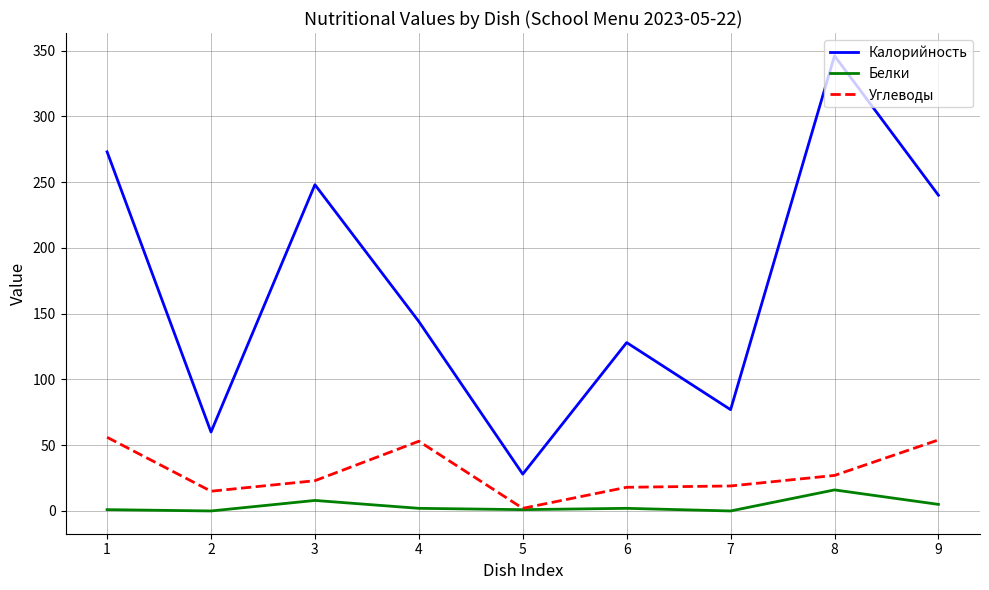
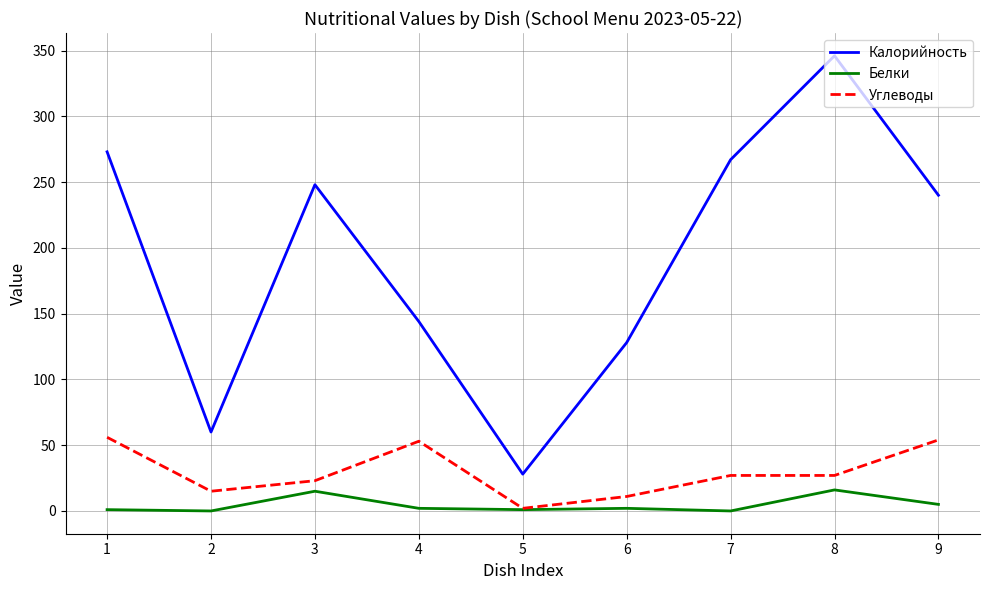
Белки, 3: 8 -> 15
Углеводы, 6: 18 -> 11
Калорийность, 7: 77 -> 267
Углеводы, 7: 19 -> 27
